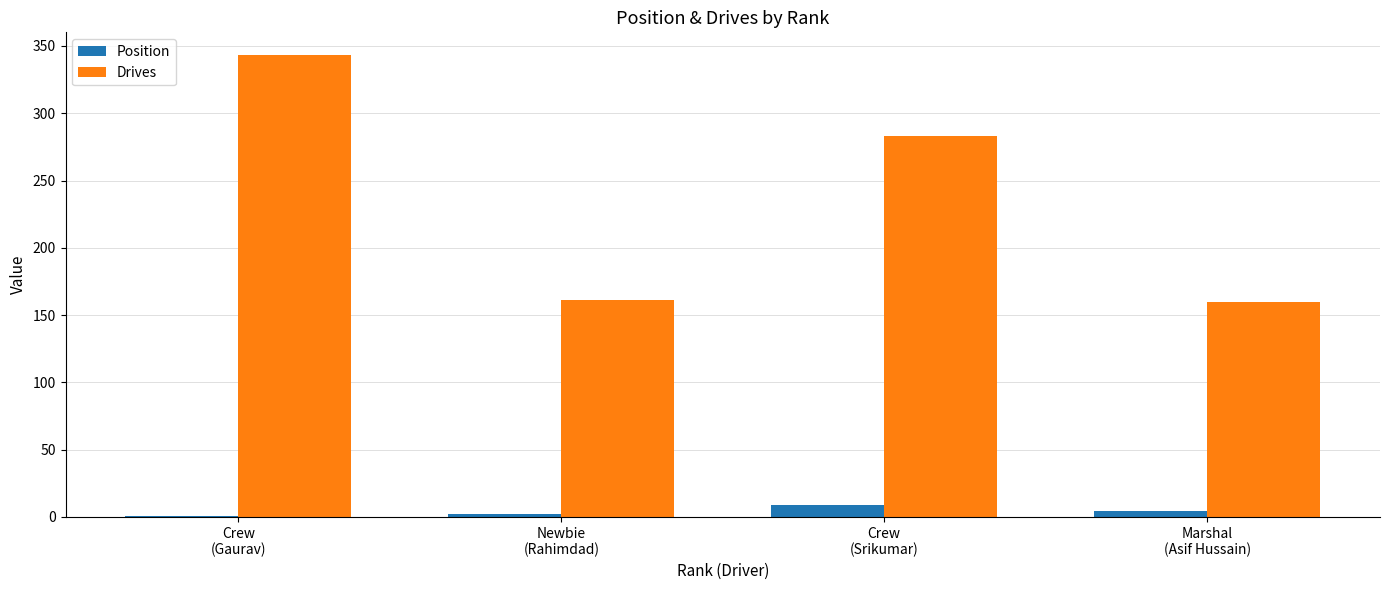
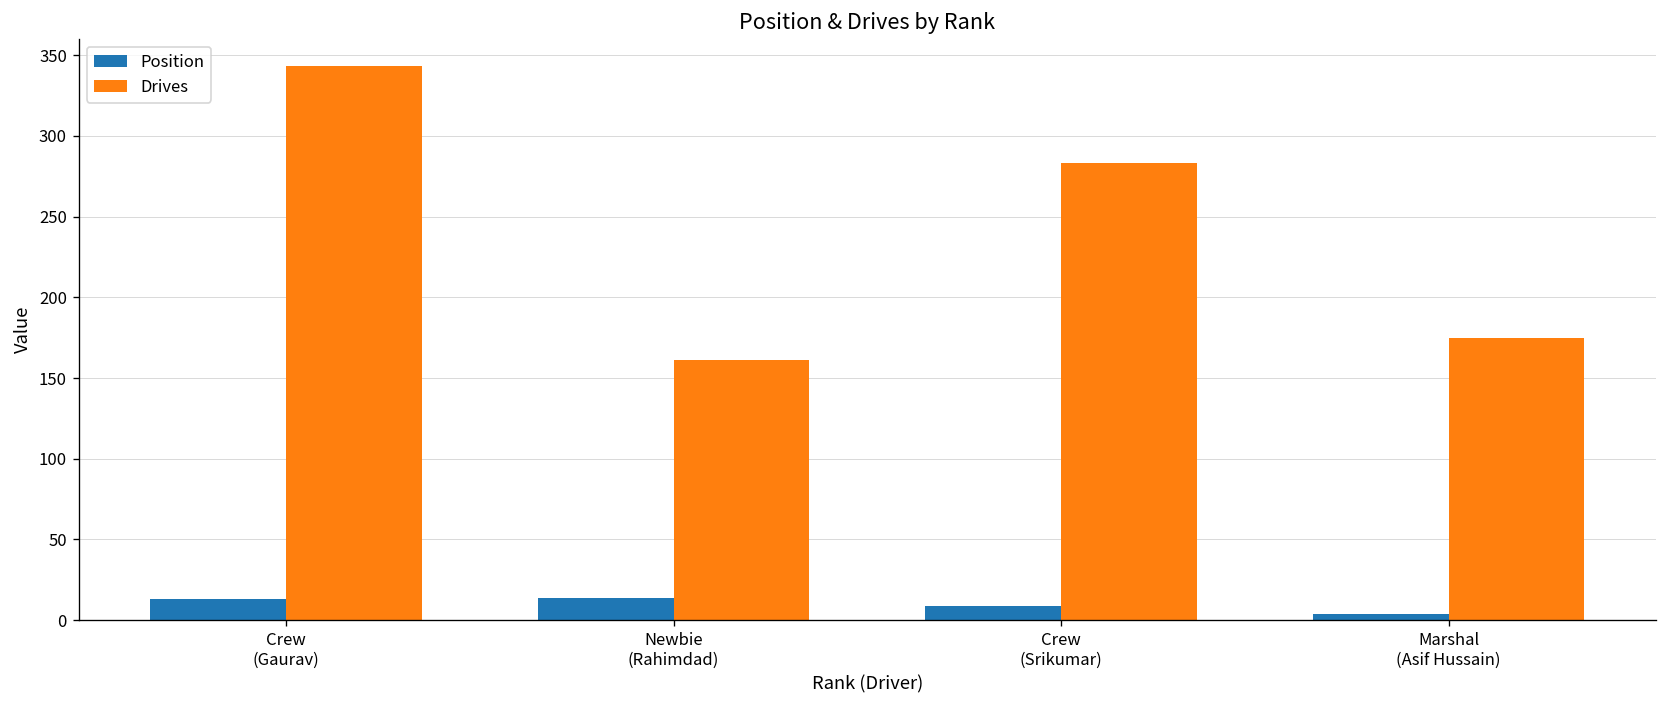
Position, Crew (Gaurav): 1 -> 13
Position, Newbie (Rahimdad): 2 -> 14
Drives, Marshal (Asif Hussain): 160 -> 175
